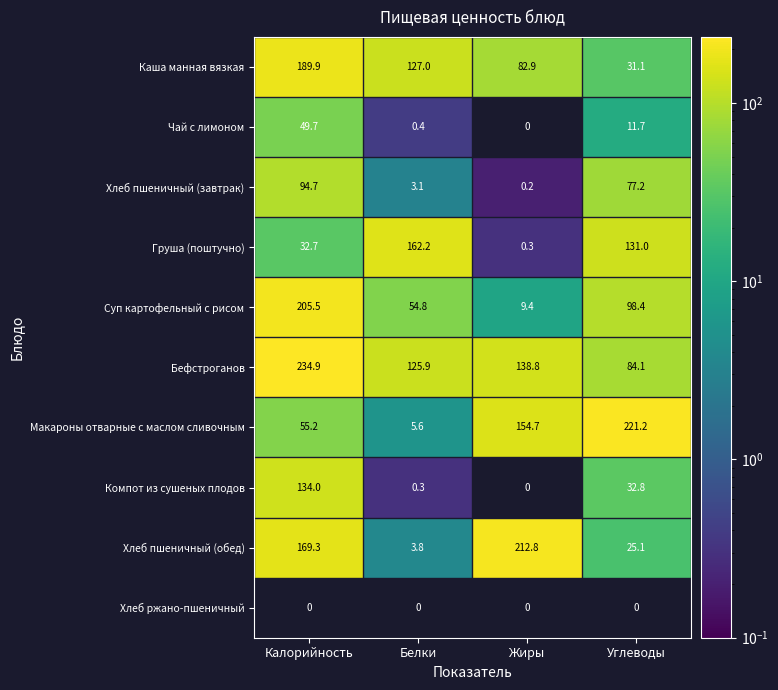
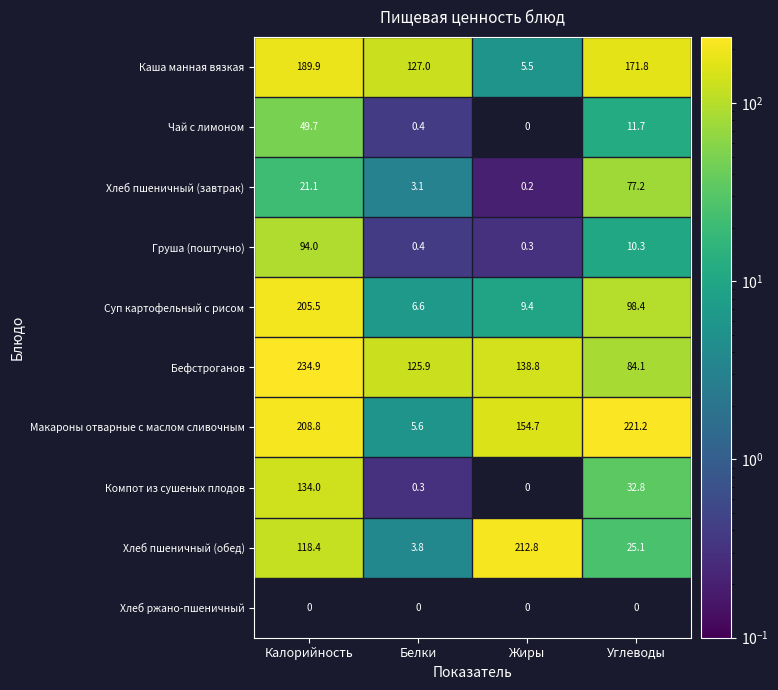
Каша манная вязкая, Жиры: 82.9 -> 5.5
Каша манная вязкая, Углеводы: 31.1 -> 171.8
Хлеб пшеничный (завтрак), Калорийность: 94.7 -> 21.1
Груша (поштучно), Калорийность: 32.7 -> 94.0
Груша (поштучно), Белки: 162.2 -> 0.4
Груша (поштучно), Углеводы: 131.0 -> 10.3
Суп картофельный с рисом, Белки: 54.8 -> 6.6
Макароны отварные с маслом сливочным, Калорийность: 55.2 -> 208.8
Хлеб пшеничный (обед), Калорийность: 169.3 -> 118.4
